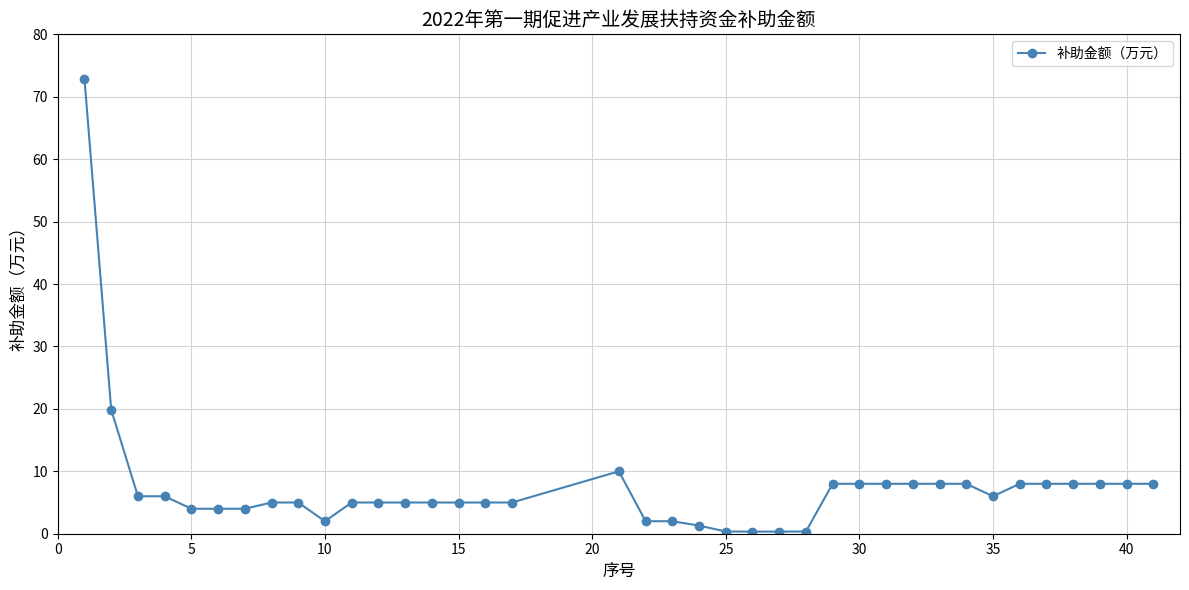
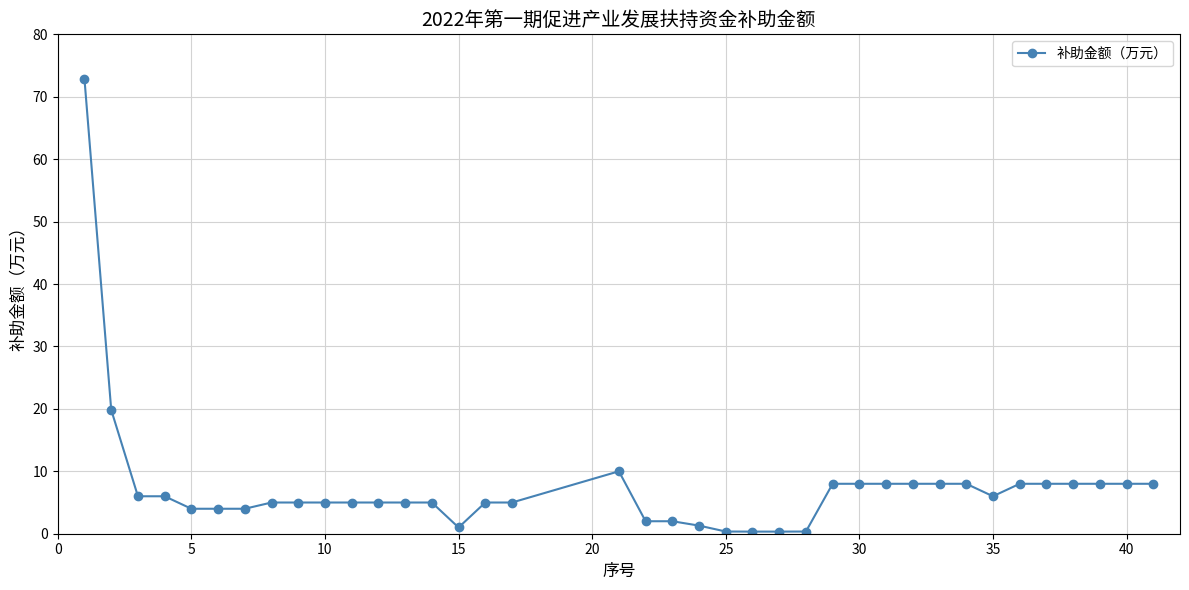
10: 2 -> 5
15: 5 -> 1
